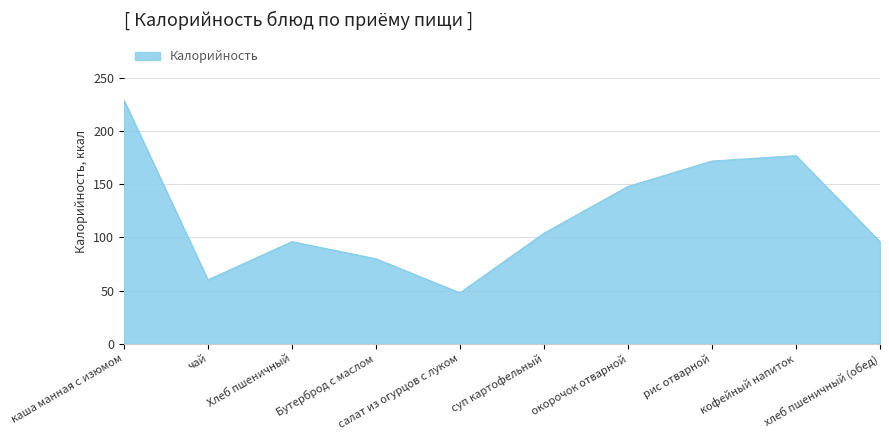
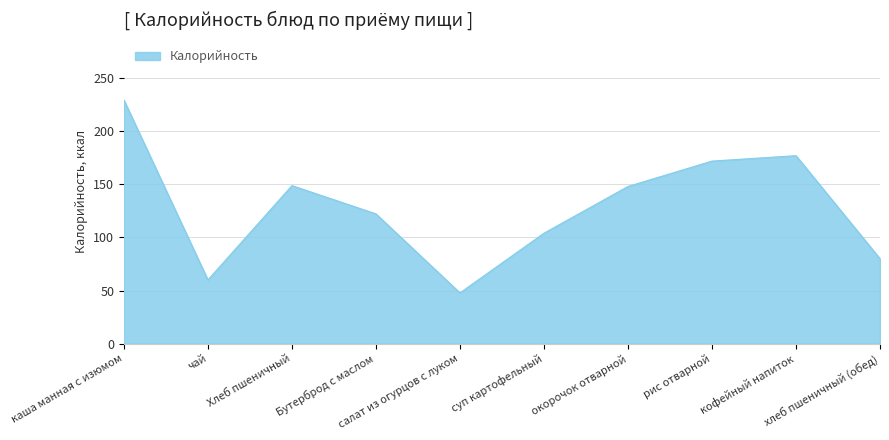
Хлеб пшеничный: 96 -> 149
Бутерброд с маслом: 80 -> 122
хлеб пшеничный (обед): 96 -> 80
